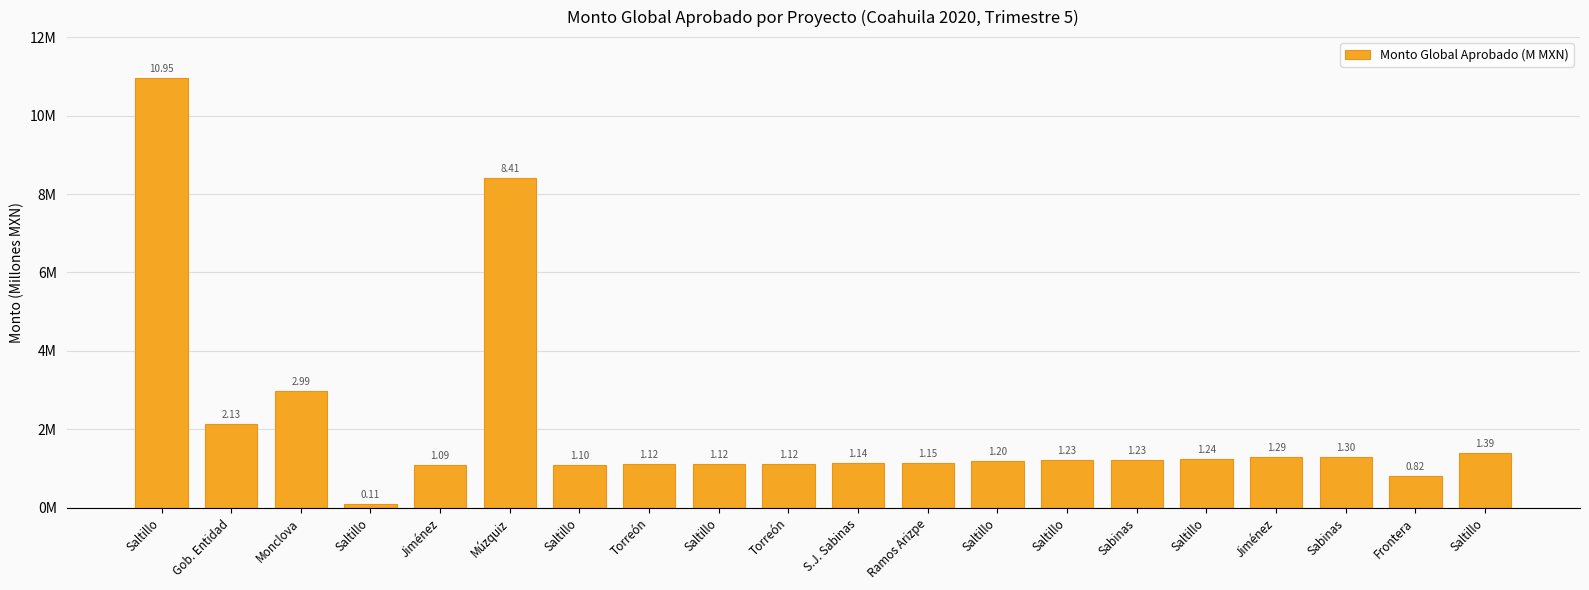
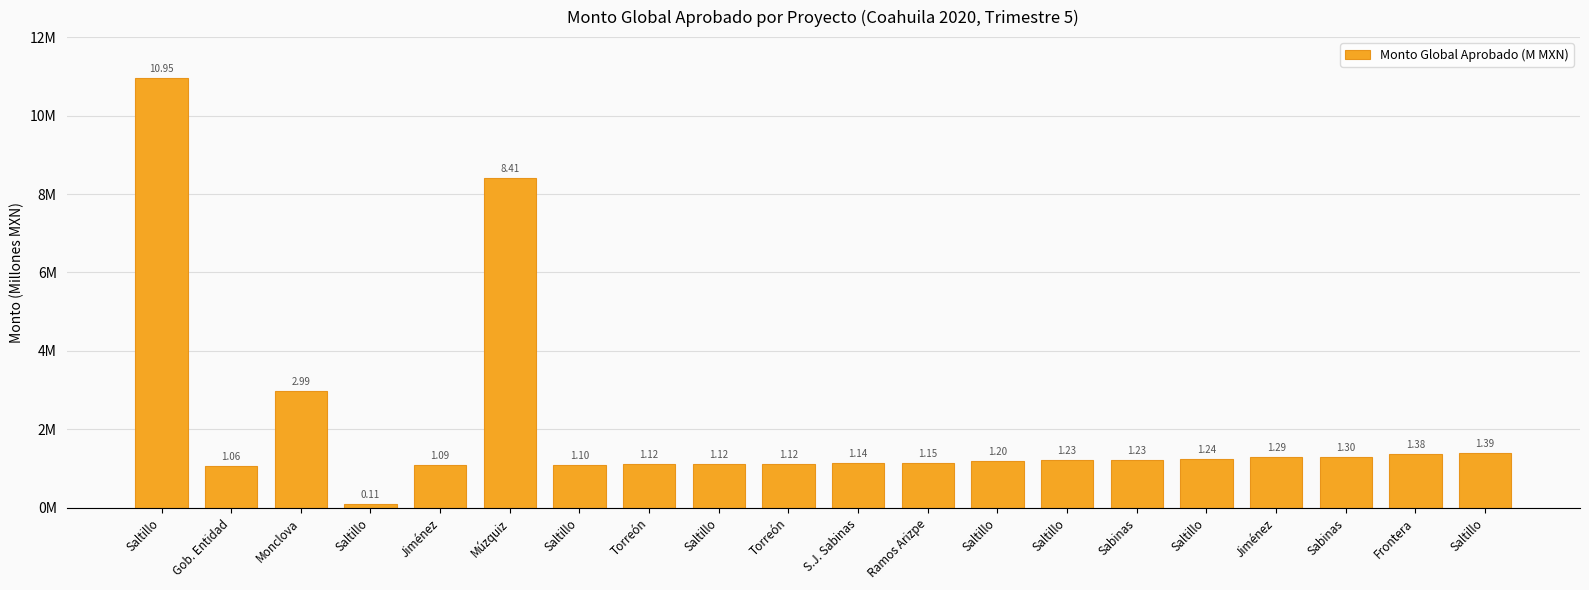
Gob. Entidad: 2.13 -> 1.06
Frontera: 0.82 -> 1.38
